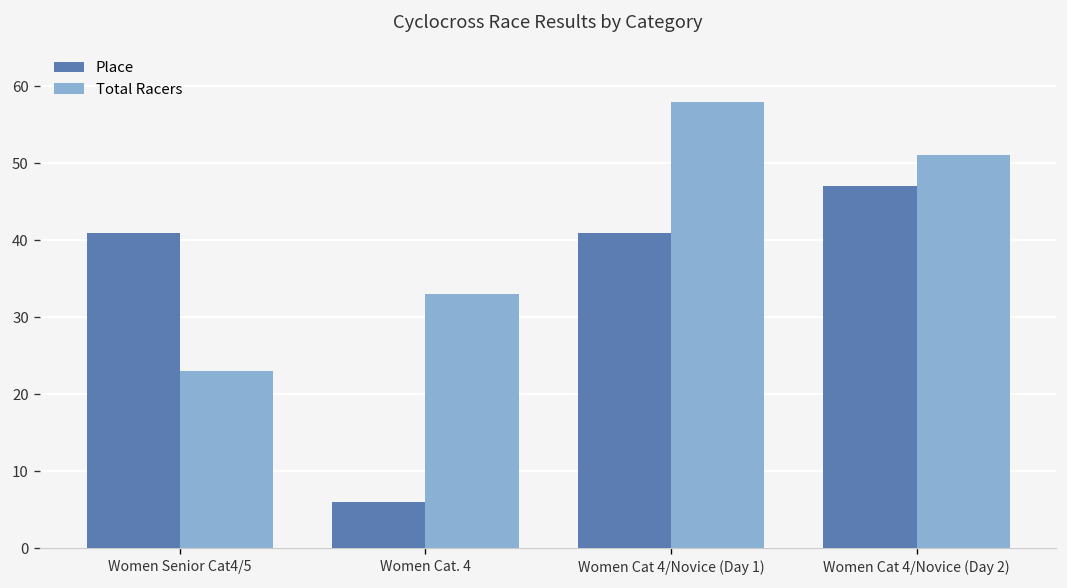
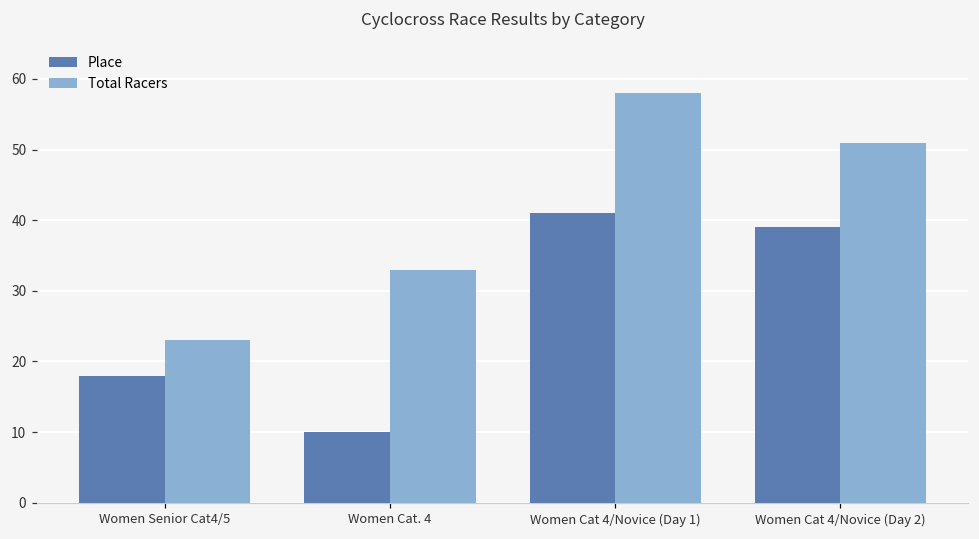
Place, Women Senior Cat4/5: 41 -> 18
Place, Women Cat. 4: 6 -> 10
Place, Women Cat 4/Novice (Day 2): 47 -> 39
